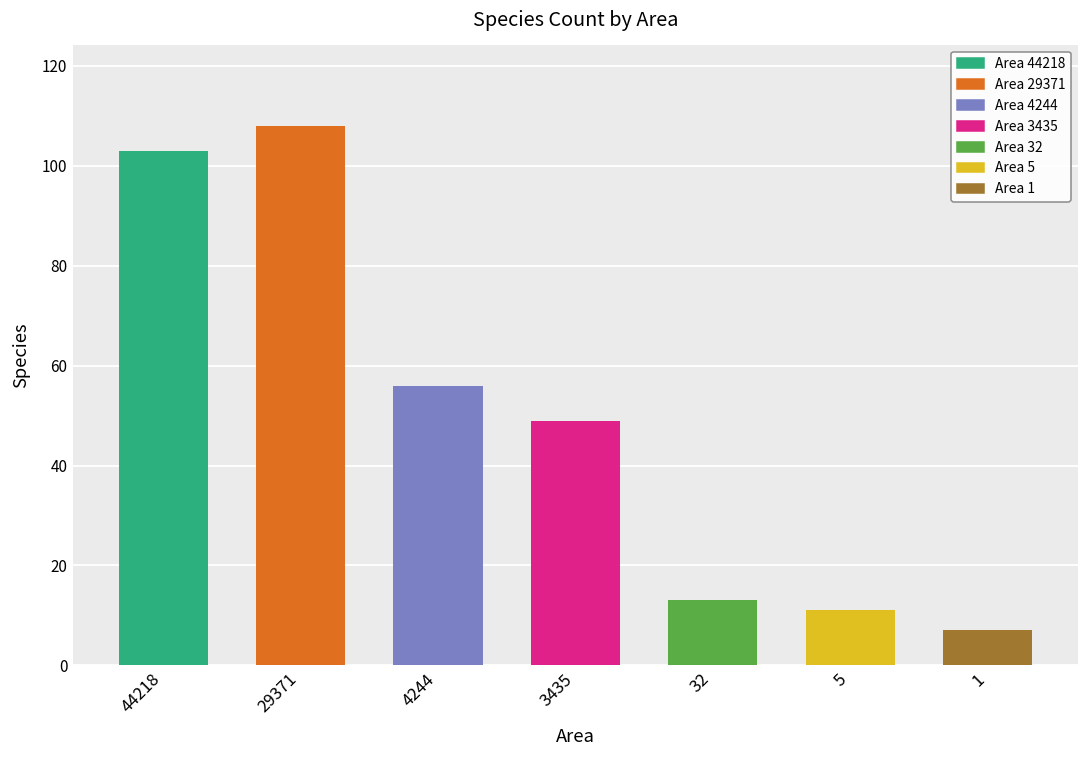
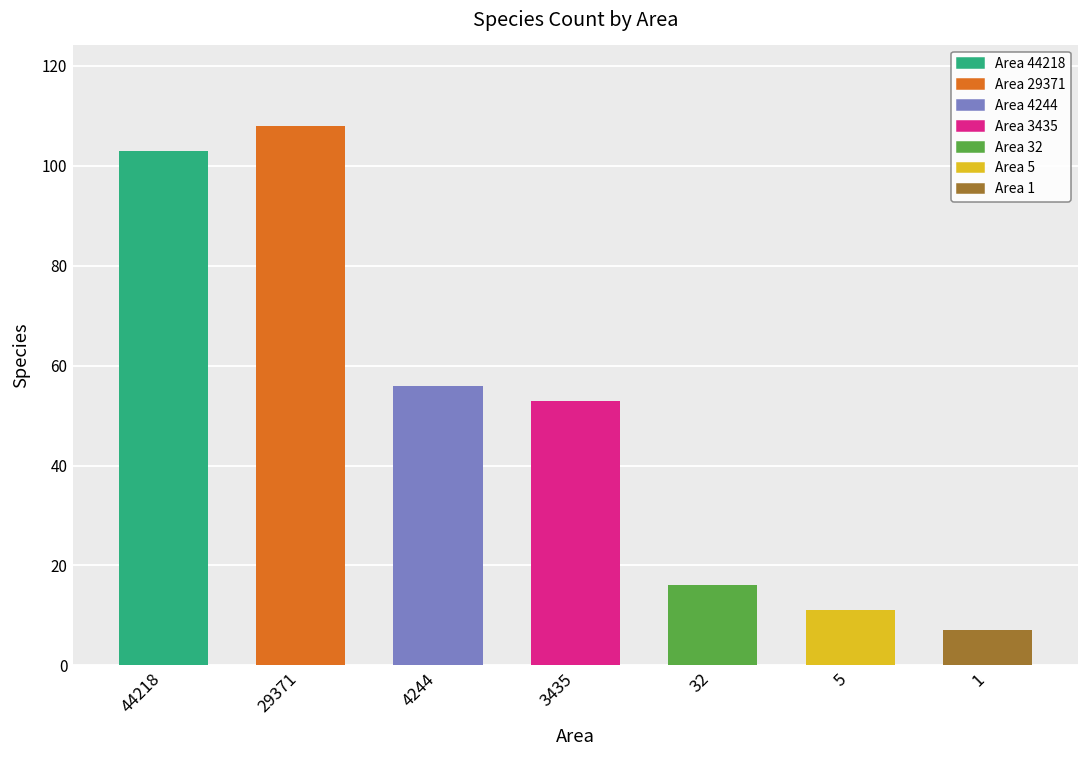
3435: 49 -> 53
32: 13 -> 16
